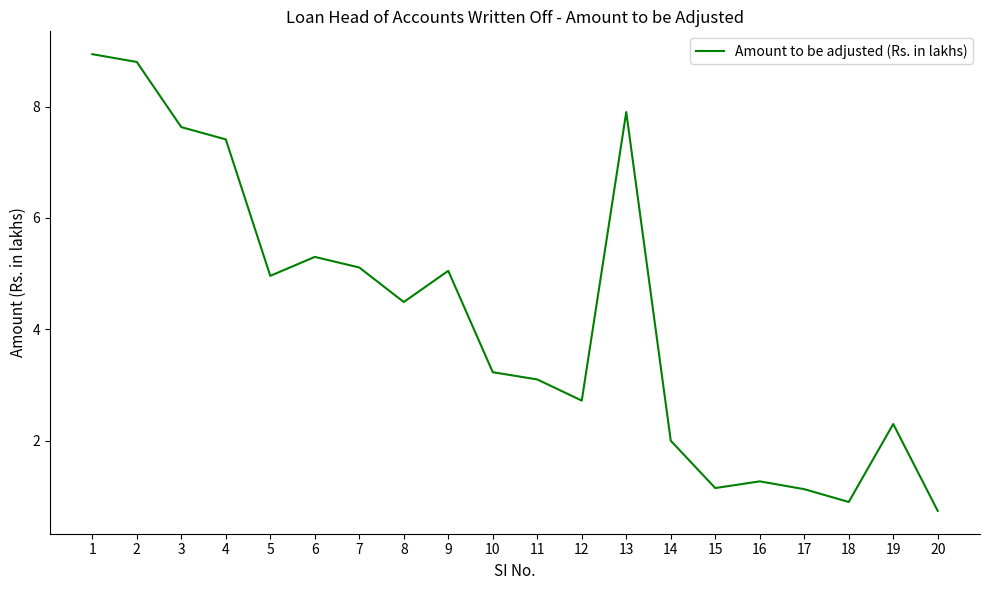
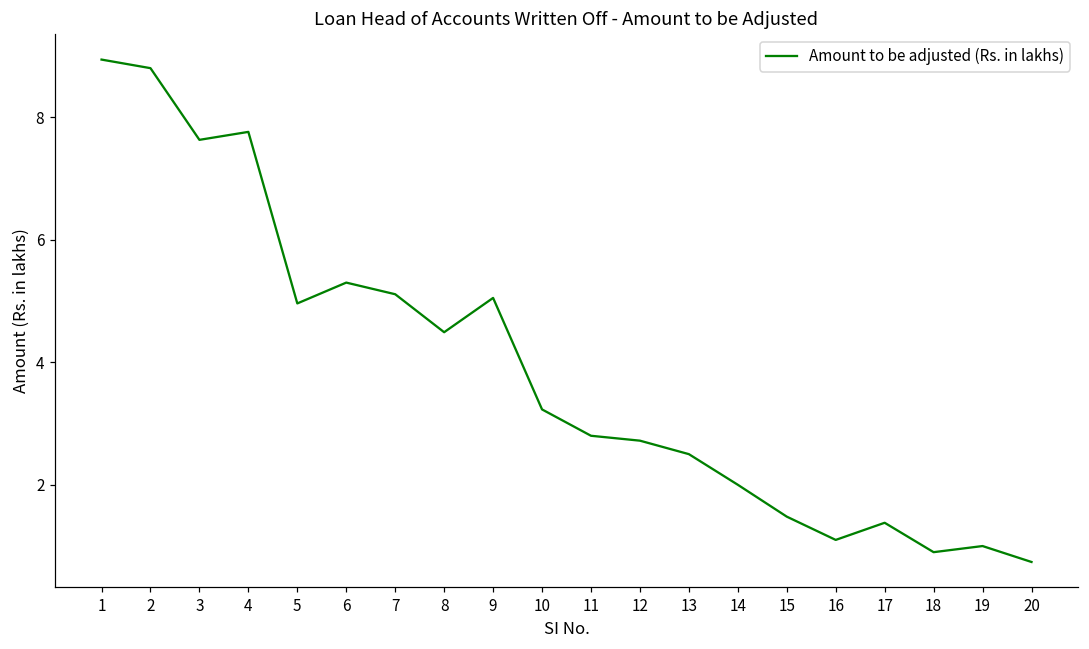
4: 7.4 -> 7.8
11: 3.1 -> 2.8
13: 7.9 -> 2.5
15: 1.2 -> 1.5
16: 1.3 -> 1.1
17: 1.1 -> 1.4
19: 2.3 -> 1.0
